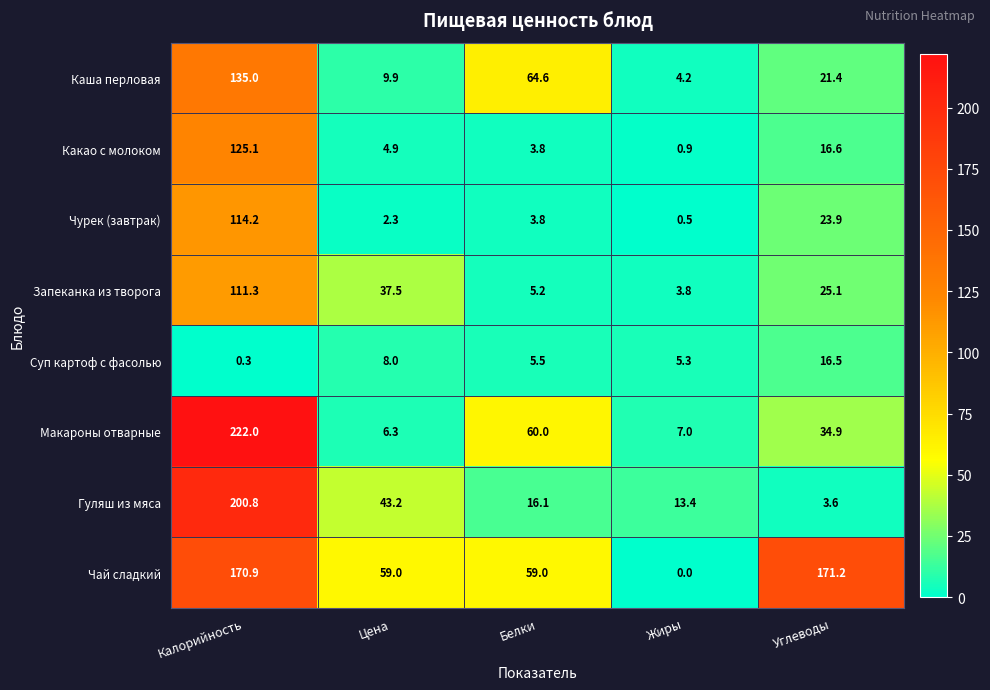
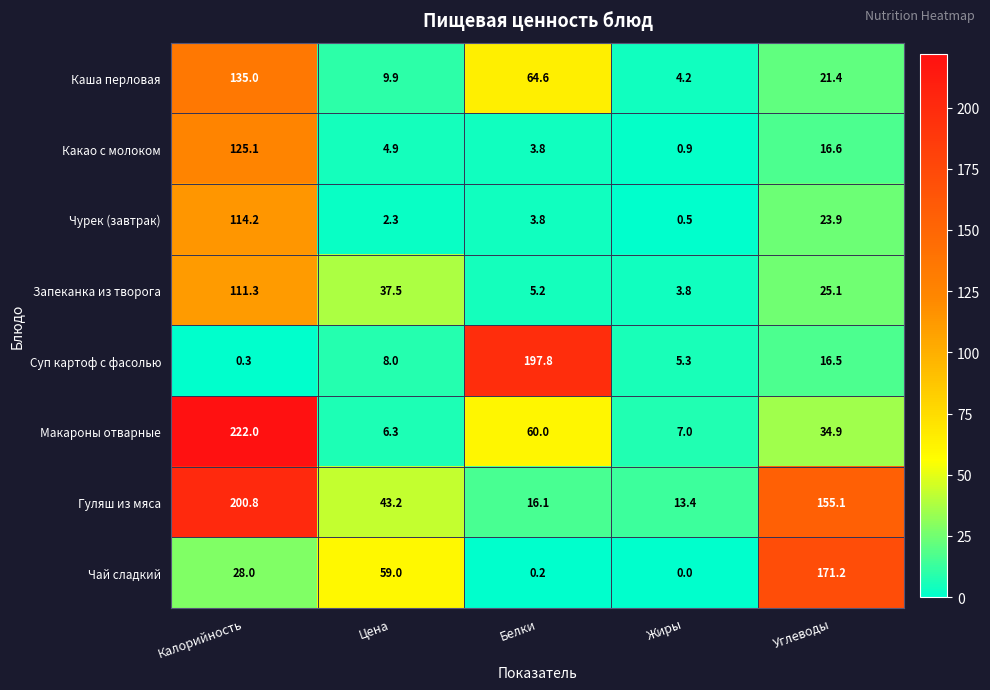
Суп картоф с фасолью, Белки: 5.5 -> 197.8
Гуляш из мяса, Углеводы: 3.6 -> 155.1
Чай сладкий, Калорийность: 170.9 -> 28.0
Чай сладкий, Белки: 59.0 -> 0.2
